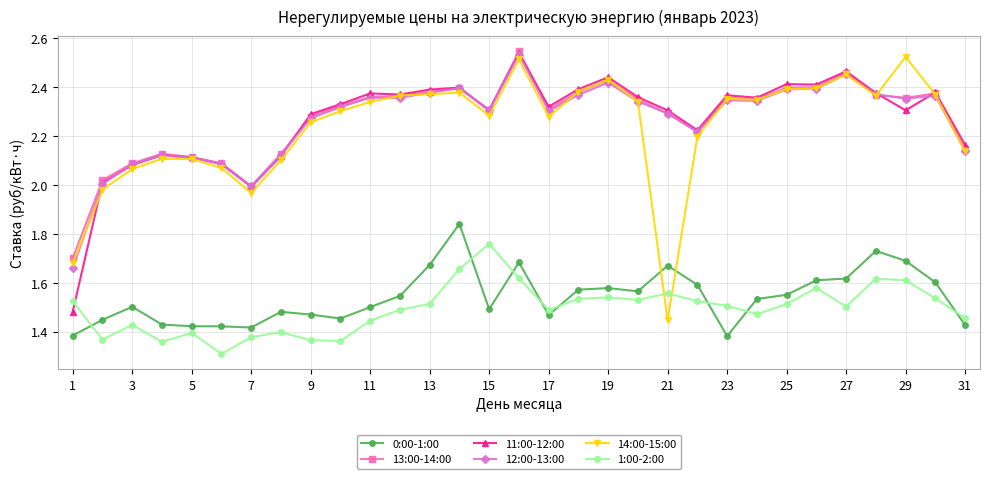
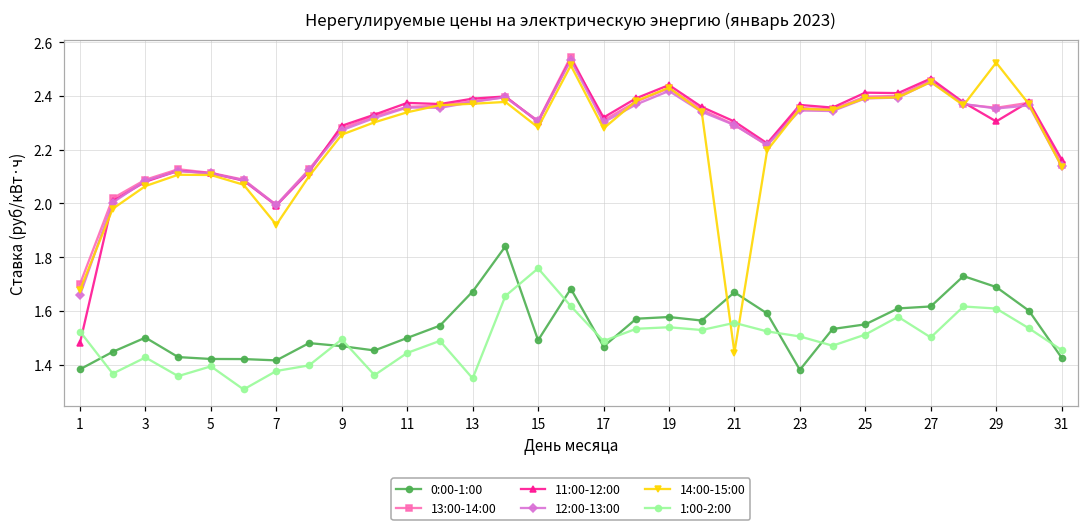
14:00-15:00, 7: 1.97 -> 1.92
1:00-2:00, 9: 1.36 -> 1.49
1:00-2:00, 13: 1.51 -> 1.35
